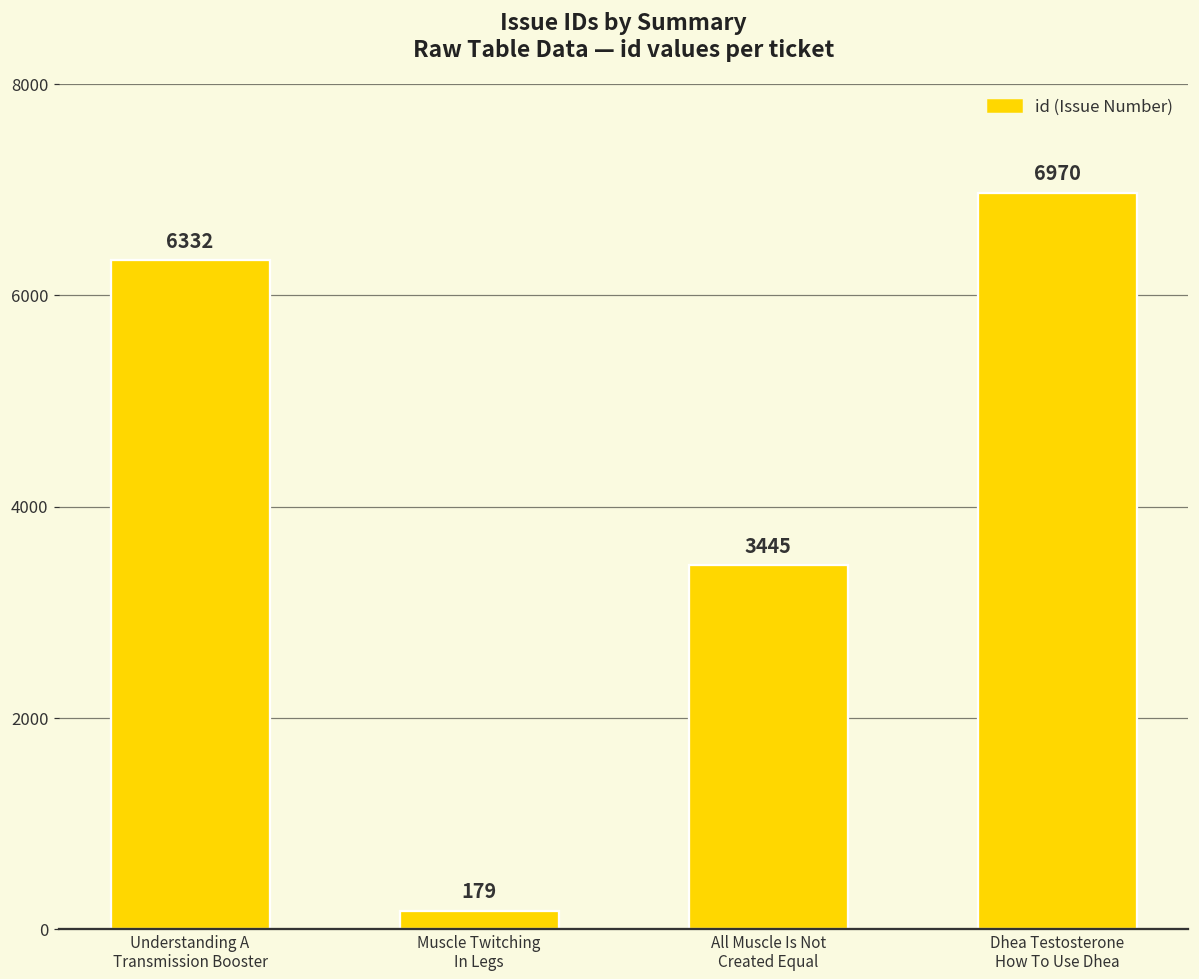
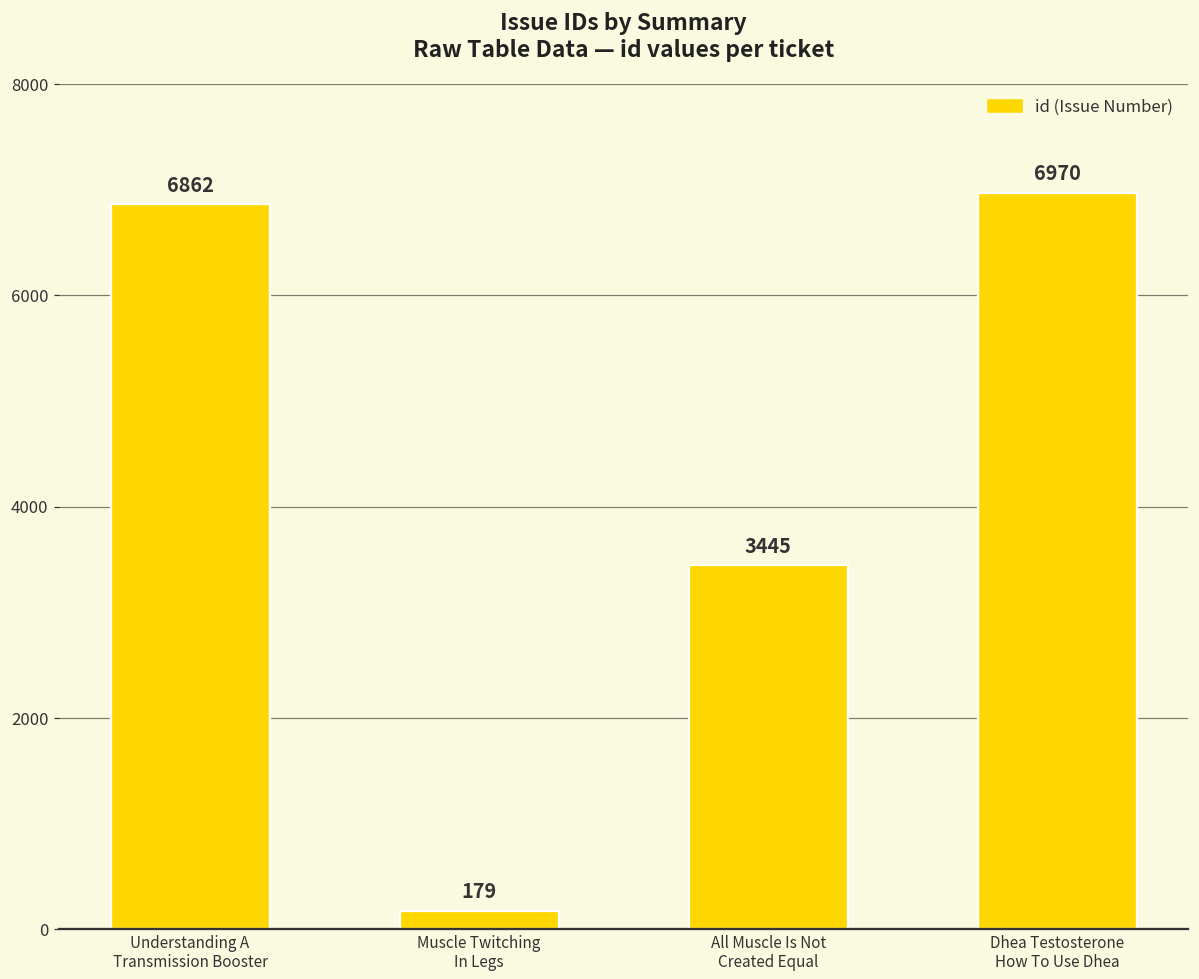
Understanding A Transmission Booster: 6332 -> 6862
